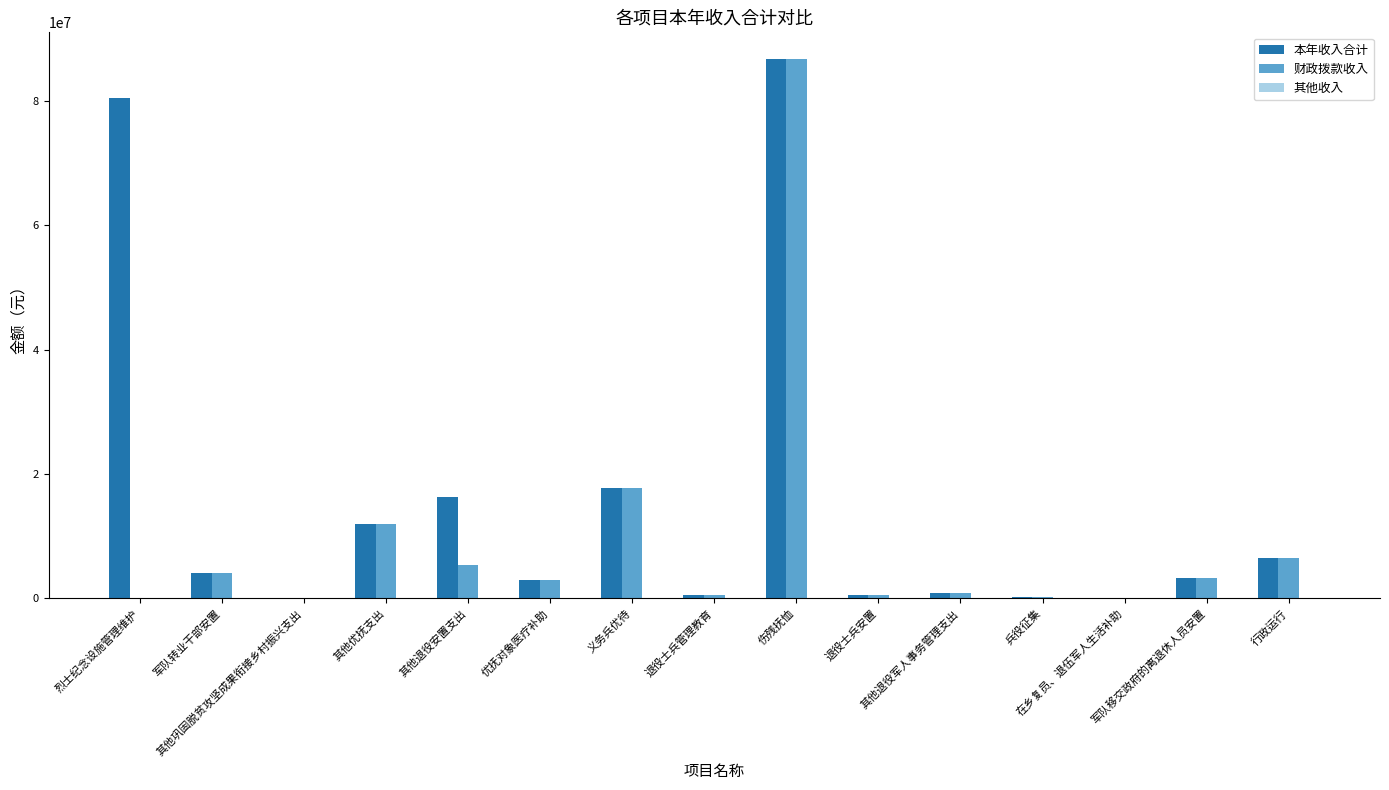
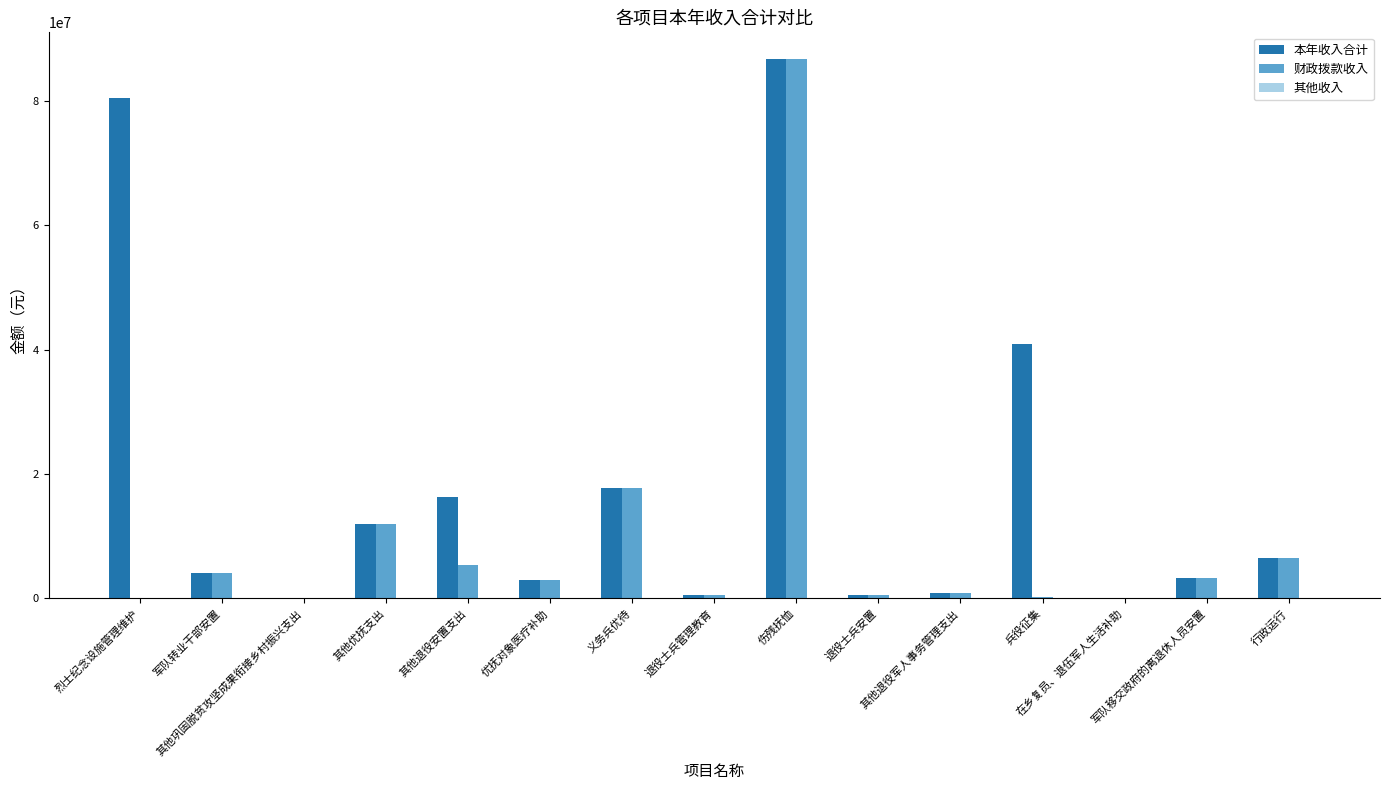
本年收入合计, 兵役征集: 0 -> 41000000
